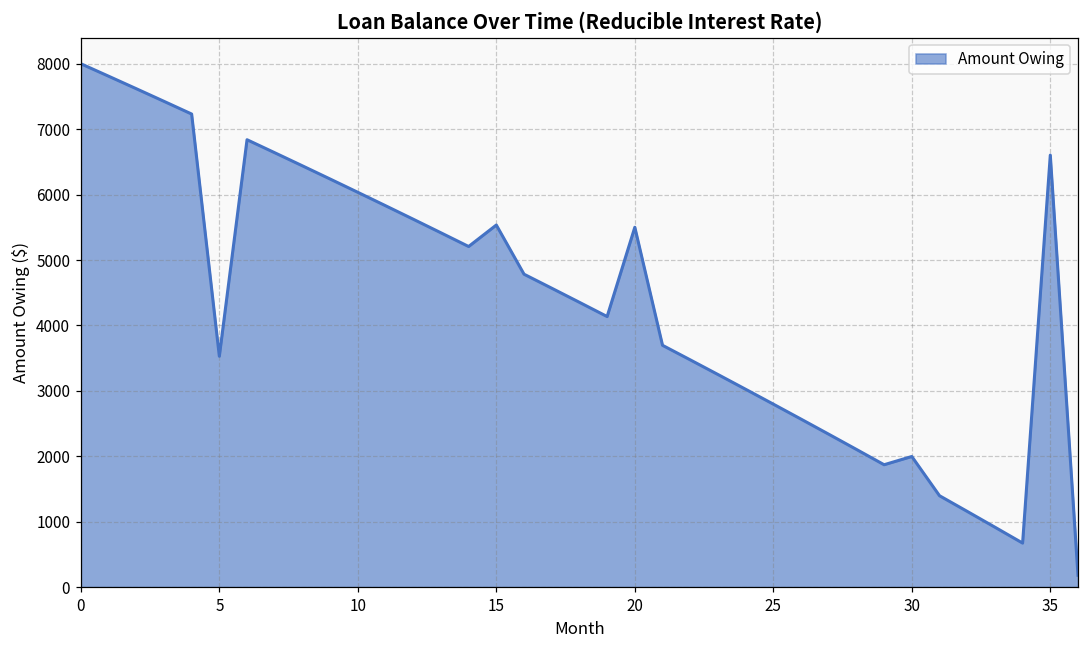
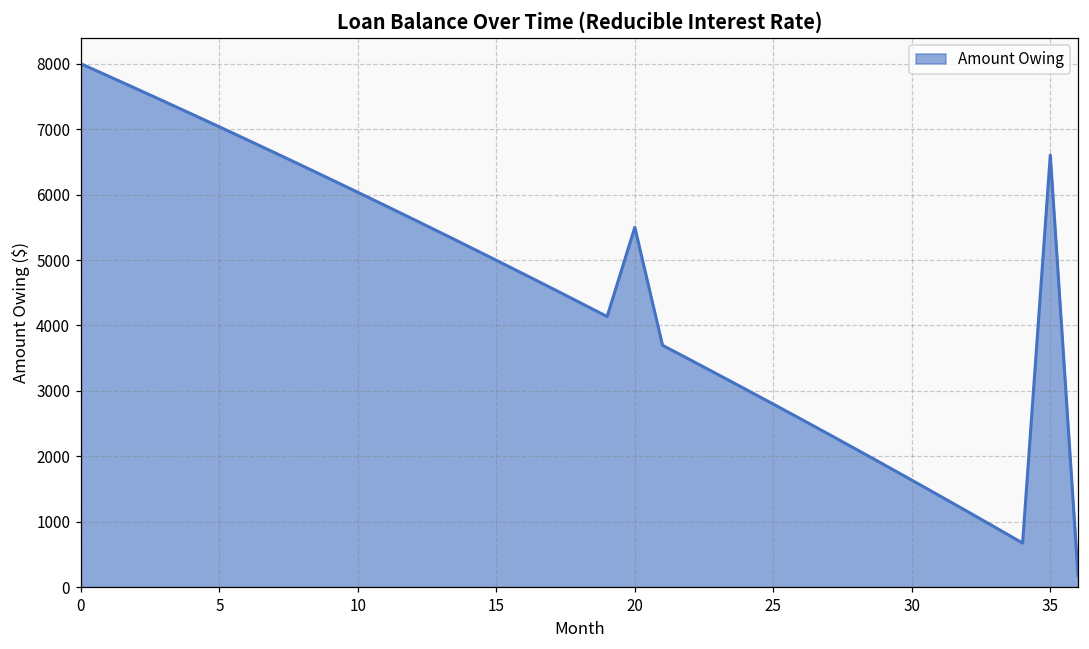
5: 3500 -> 7000
15: 5500 -> 5000
30: 2000 -> 1600
